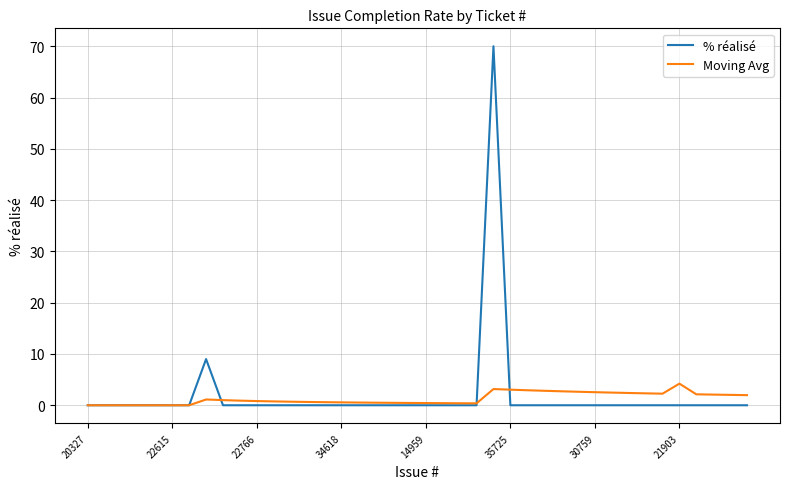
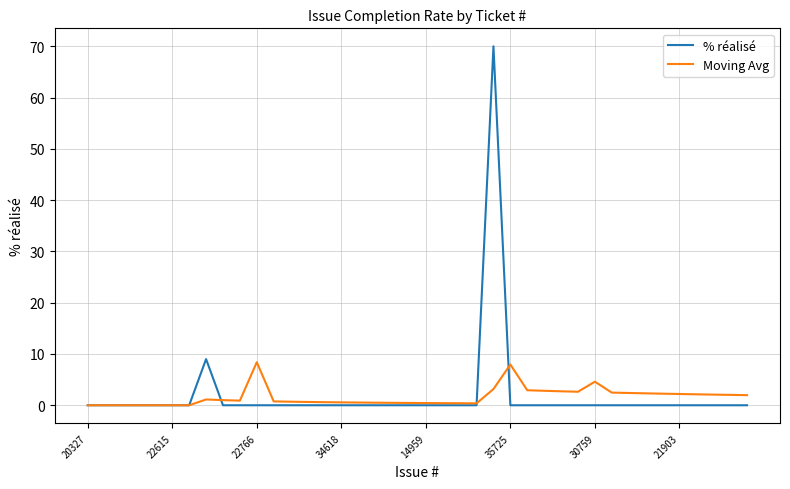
Moving Avg, 22766: 1 -> 8
Moving Avg, 35725: 3 -> 8
Moving Avg, 30759: 3 -> 5
Moving Avg, 21903: 4 -> 2
